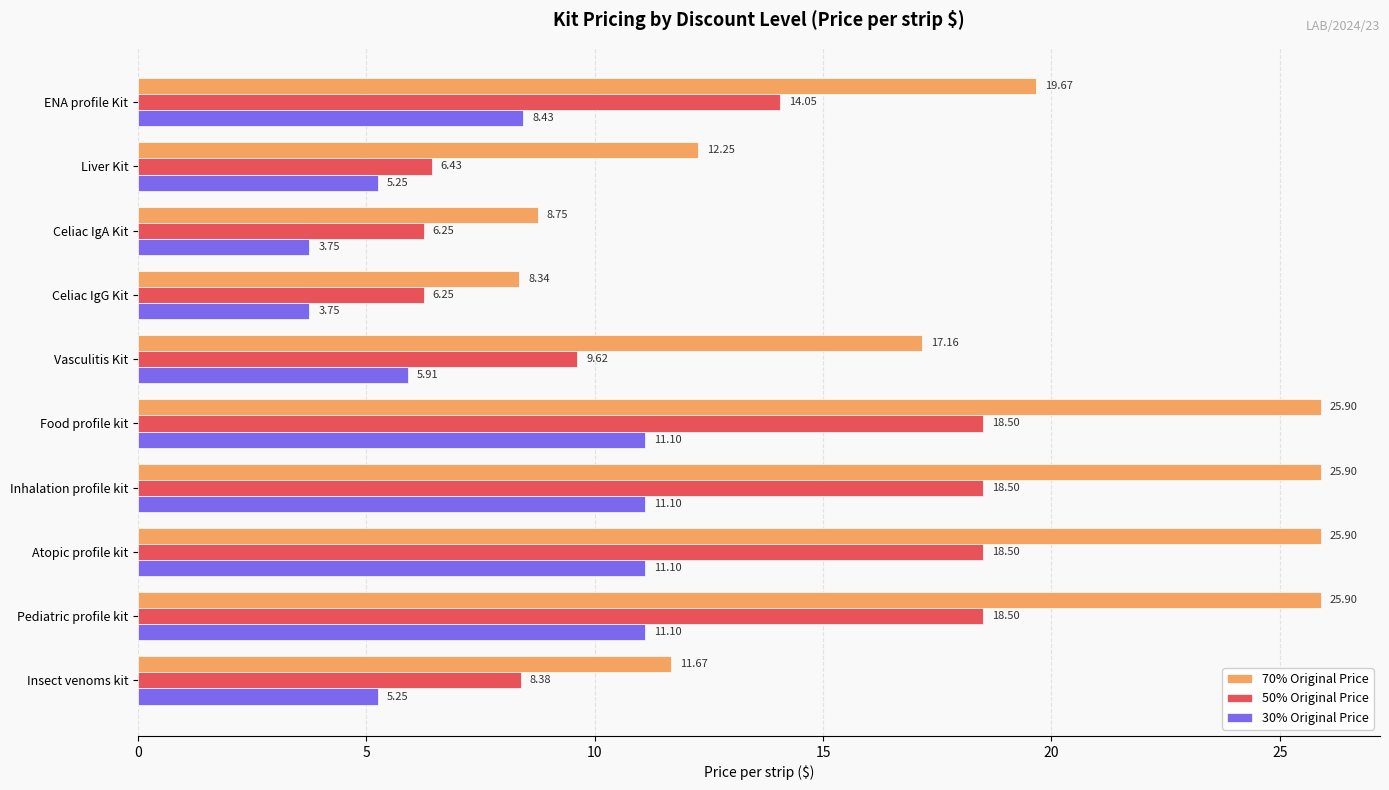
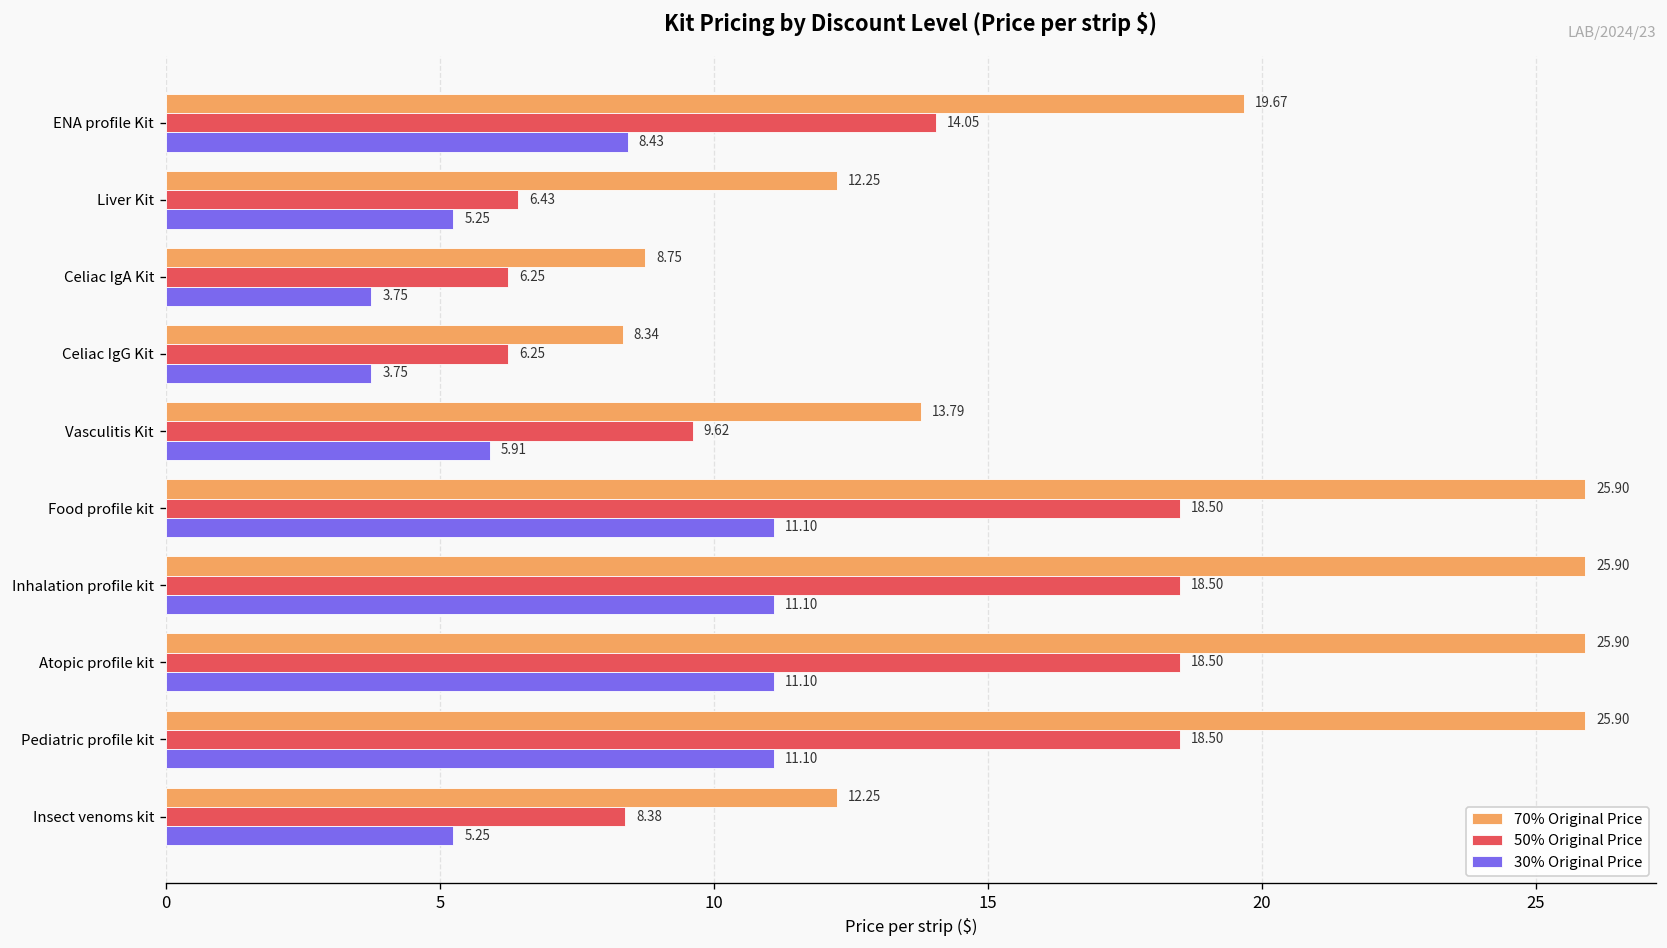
70% Original Price, Vasculitis Kit: 17.16 -> 13.79
70% Original Price, Insect venoms kit: 11.67 -> 12.25
